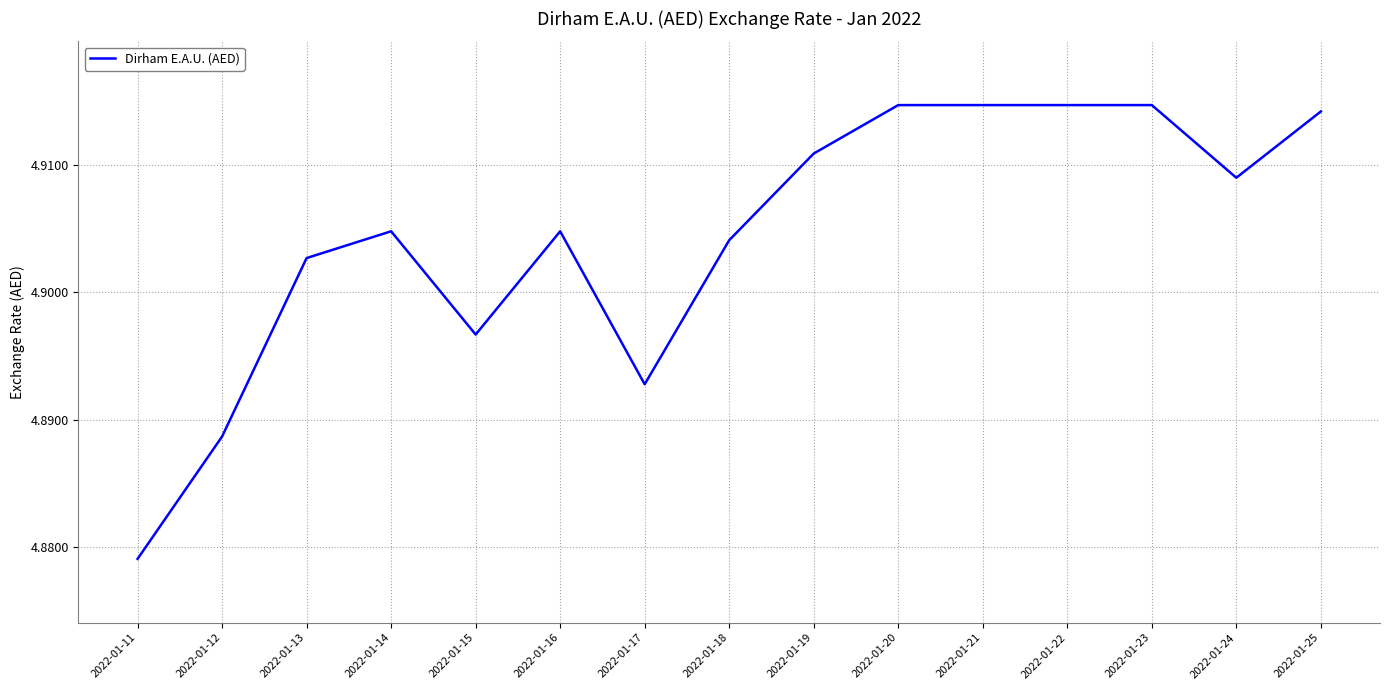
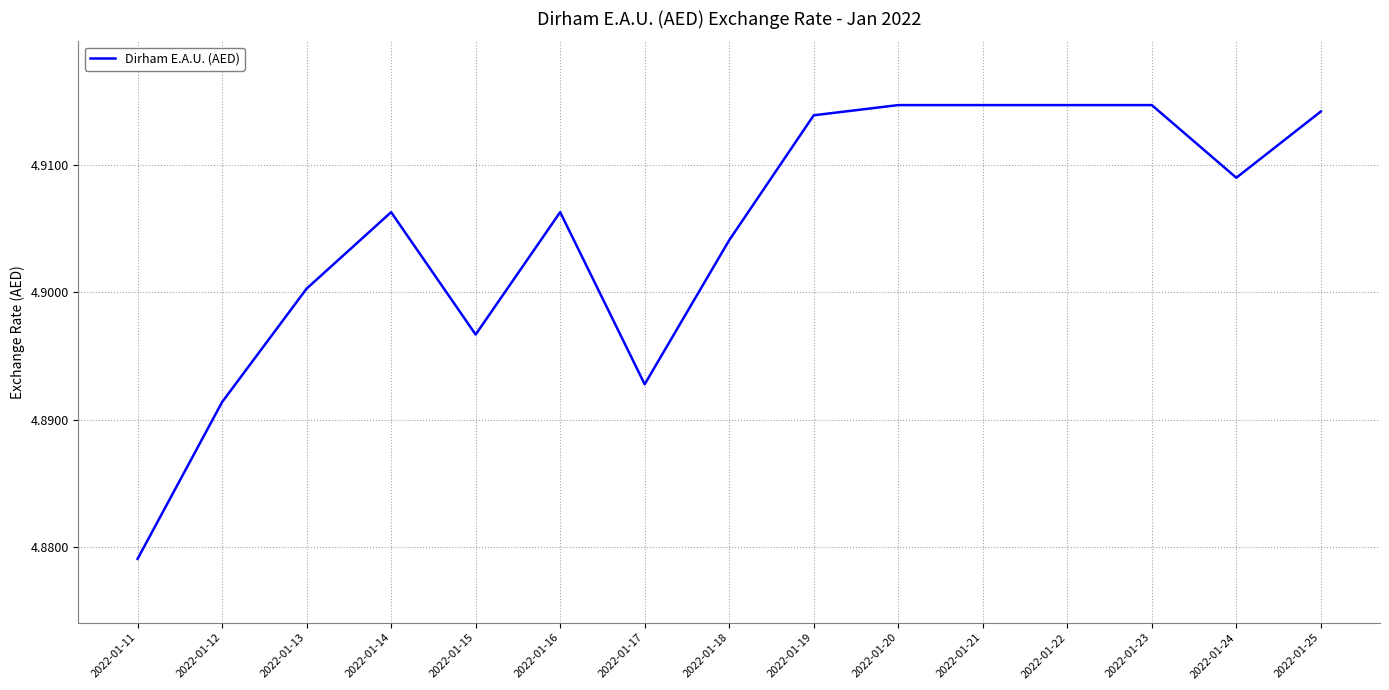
2022-01-12: 4.8887 -> 4.8914
2022-01-13: 4.9027 -> 4.9003
2022-01-14: 4.9048 -> 4.9063
2022-01-16: 4.9048 -> 4.9063
2022-01-19: 4.9109 -> 4.9139
